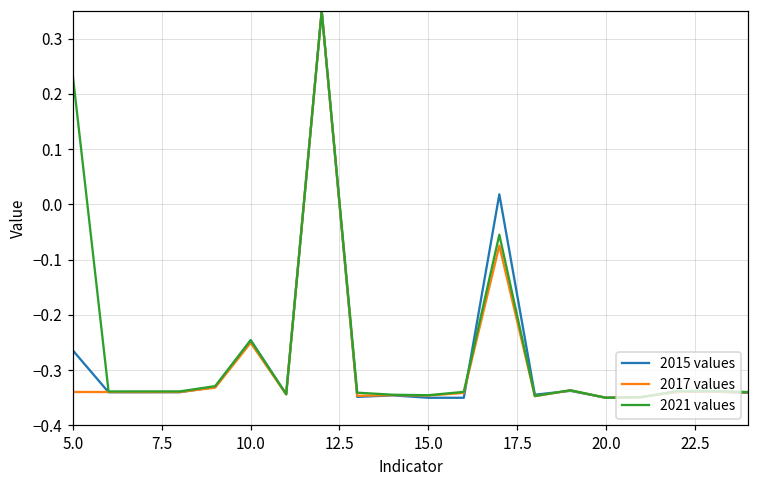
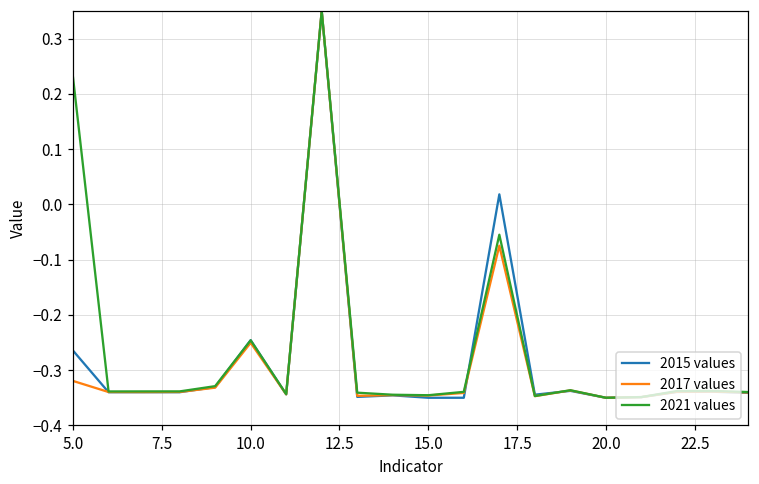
2017 values, 5.0: -0.34 -> -0.32
